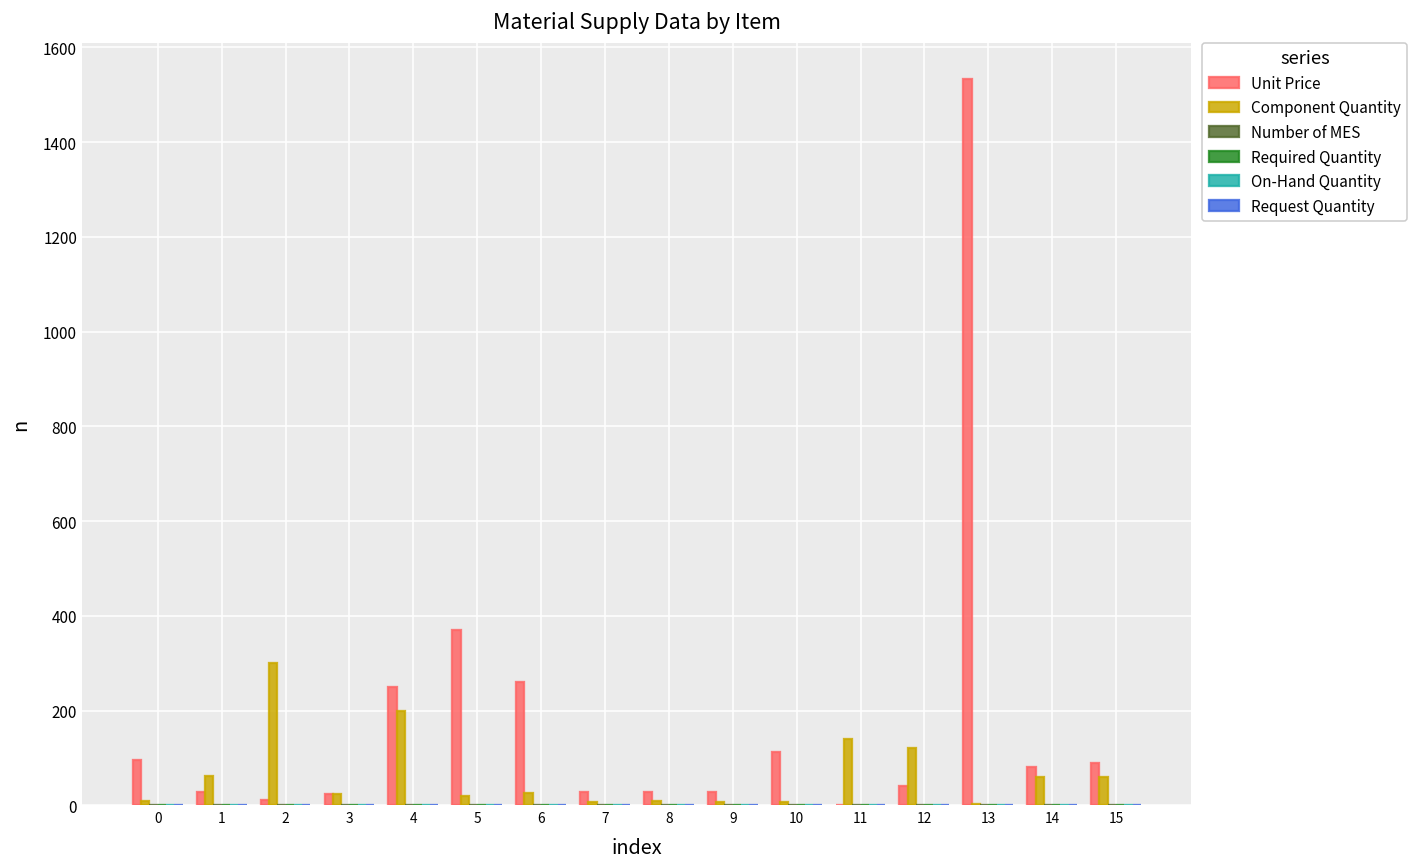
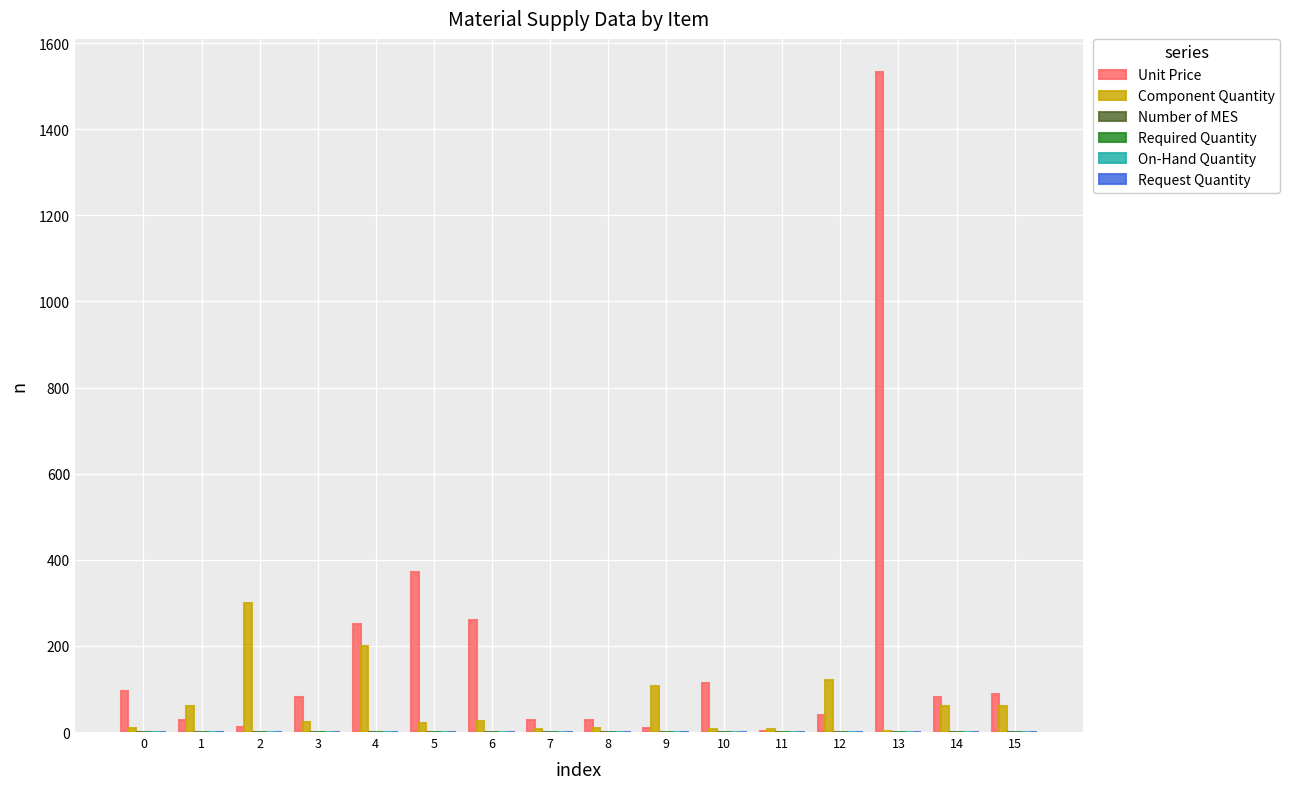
Unit Price, 3: 20 -> 80
Unit Price, 9: 30 -> 10
Component Quantity, 9: 10 -> 110
Component Quantity, 11: 140 -> 10
